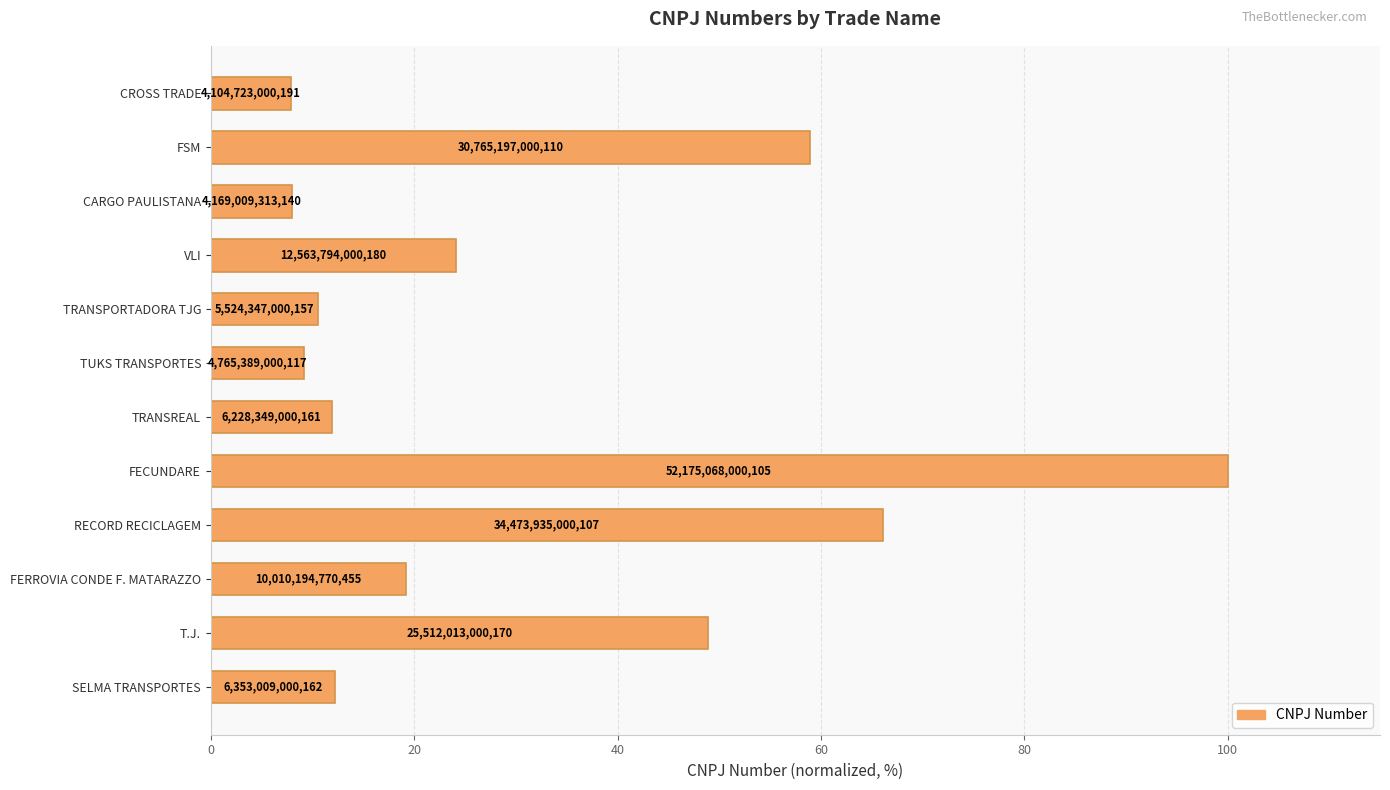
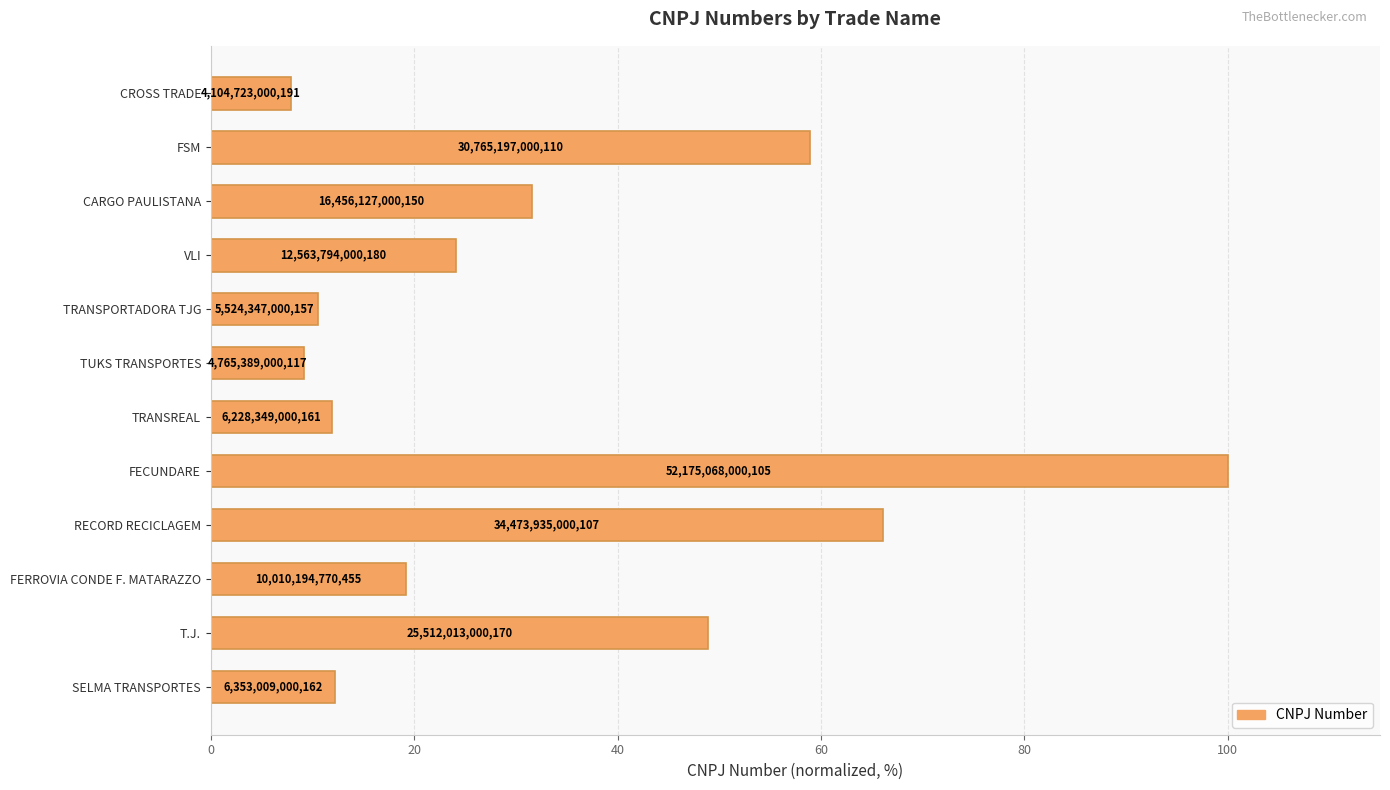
CARGO PAULISTANA: 4,169,009,313,140 -> 16,456,127,000,150
